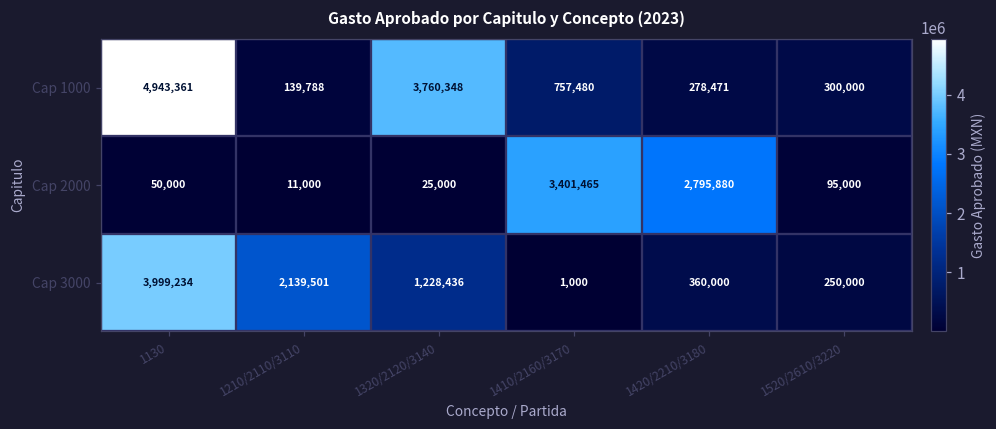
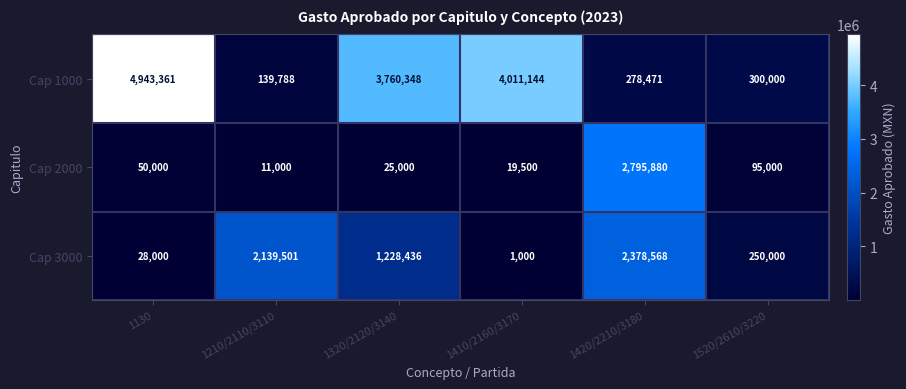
Cap 1000, 1410/2160/3170: 757,480 -> 4,011,144
Cap 2000, 1410/2160/3170: 3,401,465 -> 19,500
Cap 3000, 1130: 3,999,234 -> 28,000
Cap 3000, 1420/2210/3180: 360,000 -> 2,378,568
